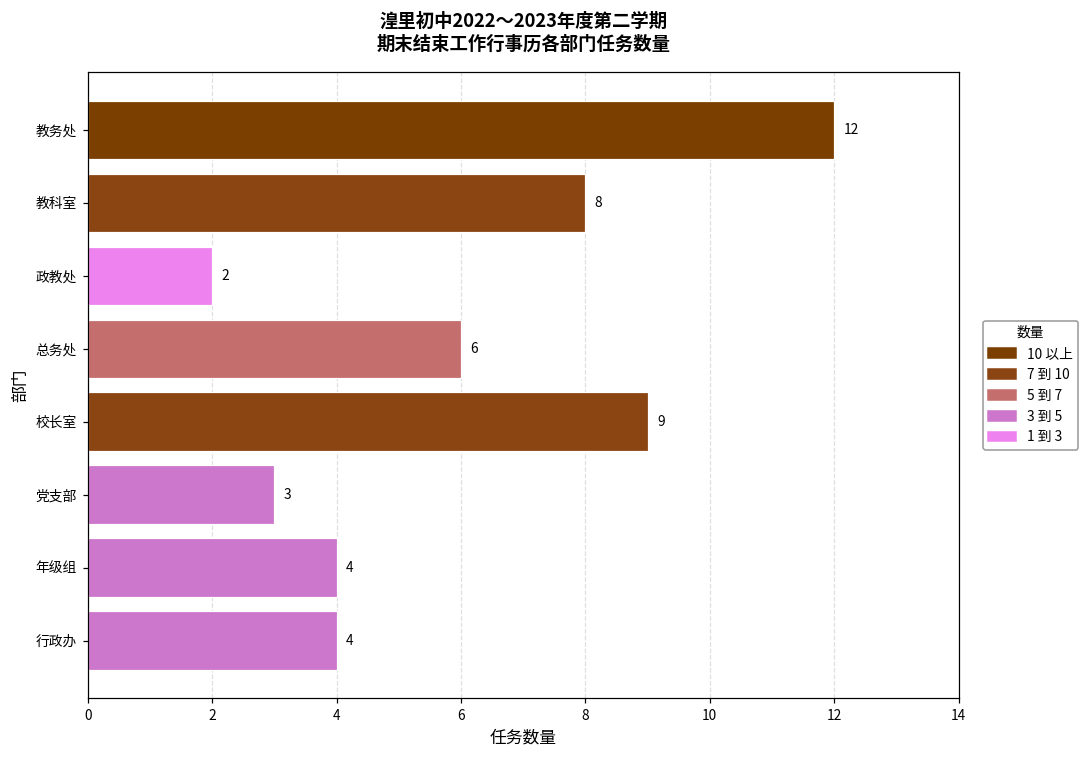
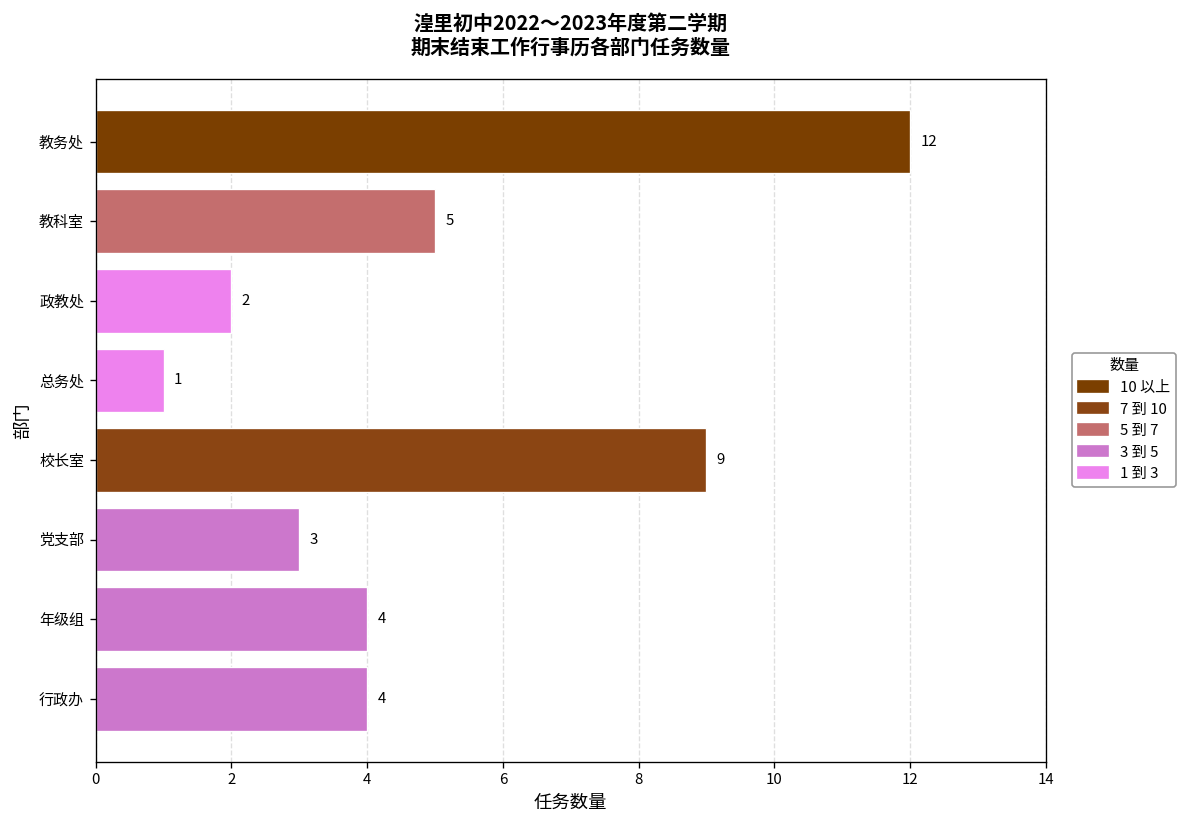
教科室: 8 -> 5
总务处: 6 -> 1
